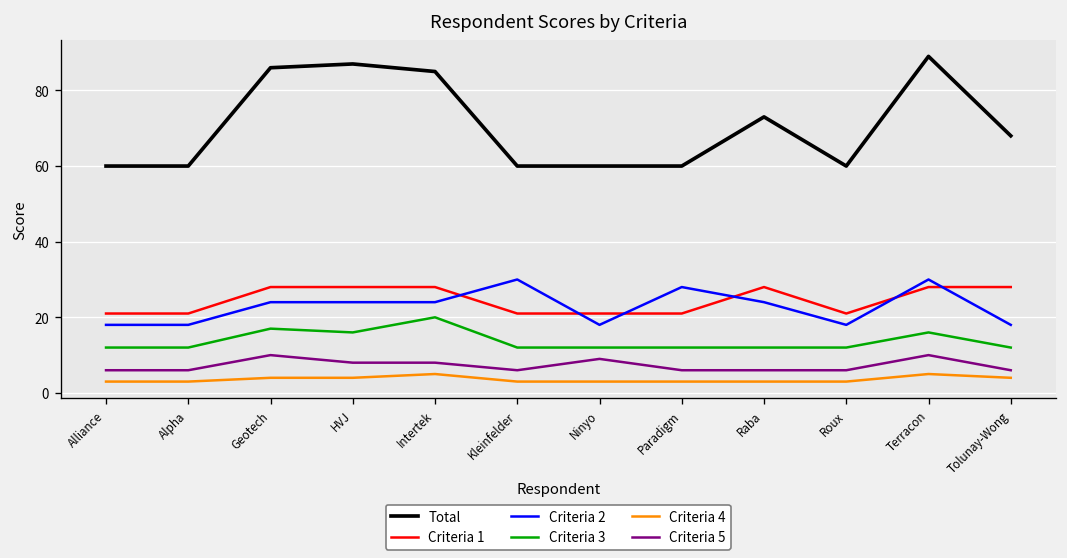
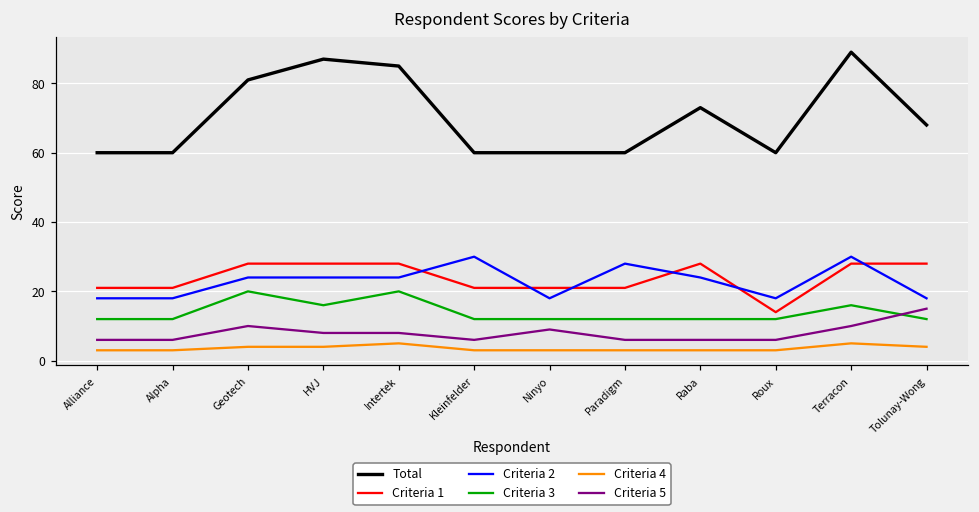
Total, Geotech: 86 -> 81
Criteria 3, Geotech: 17 -> 20
Criteria 1, Roux: 21 -> 14
Criteria 5, Tolunay-Wong: 6 -> 15
